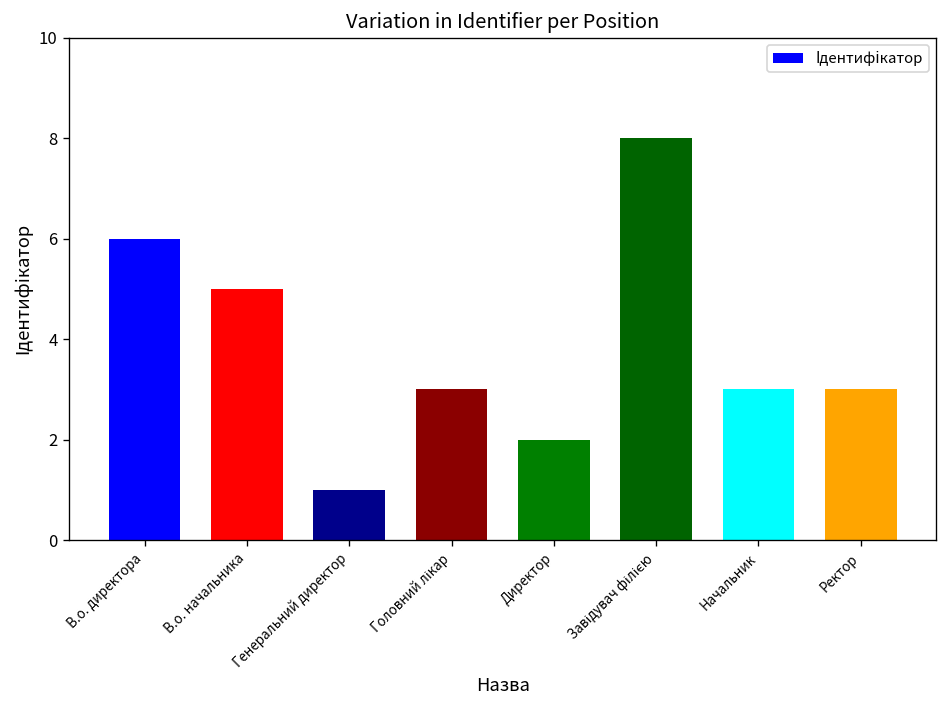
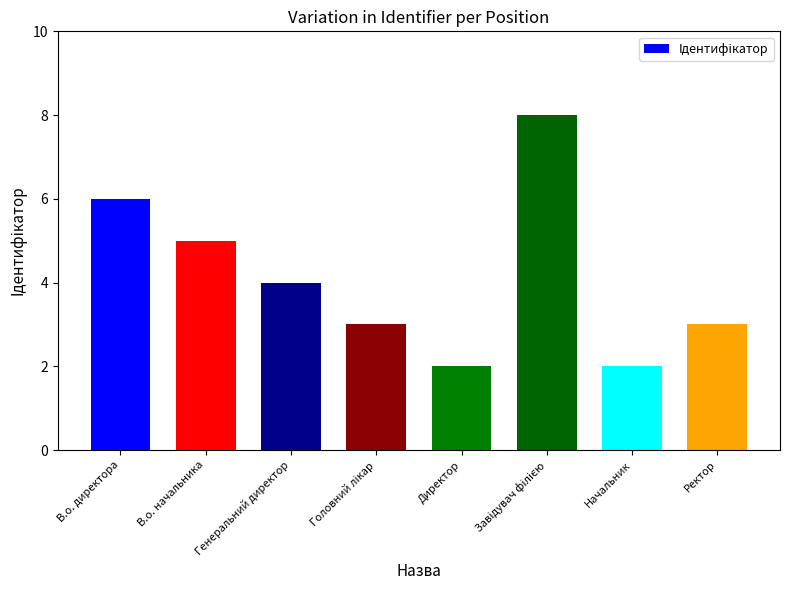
Генеральний директор: 1 -> 4
Начальник: 3 -> 2
